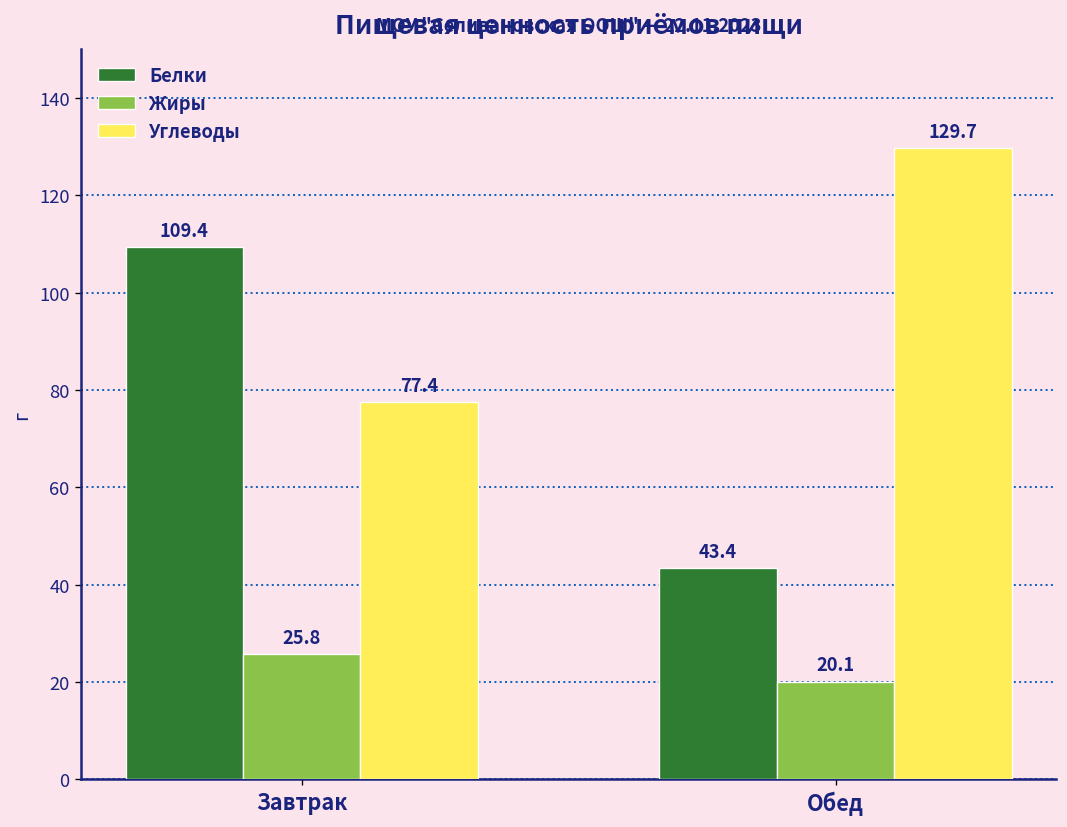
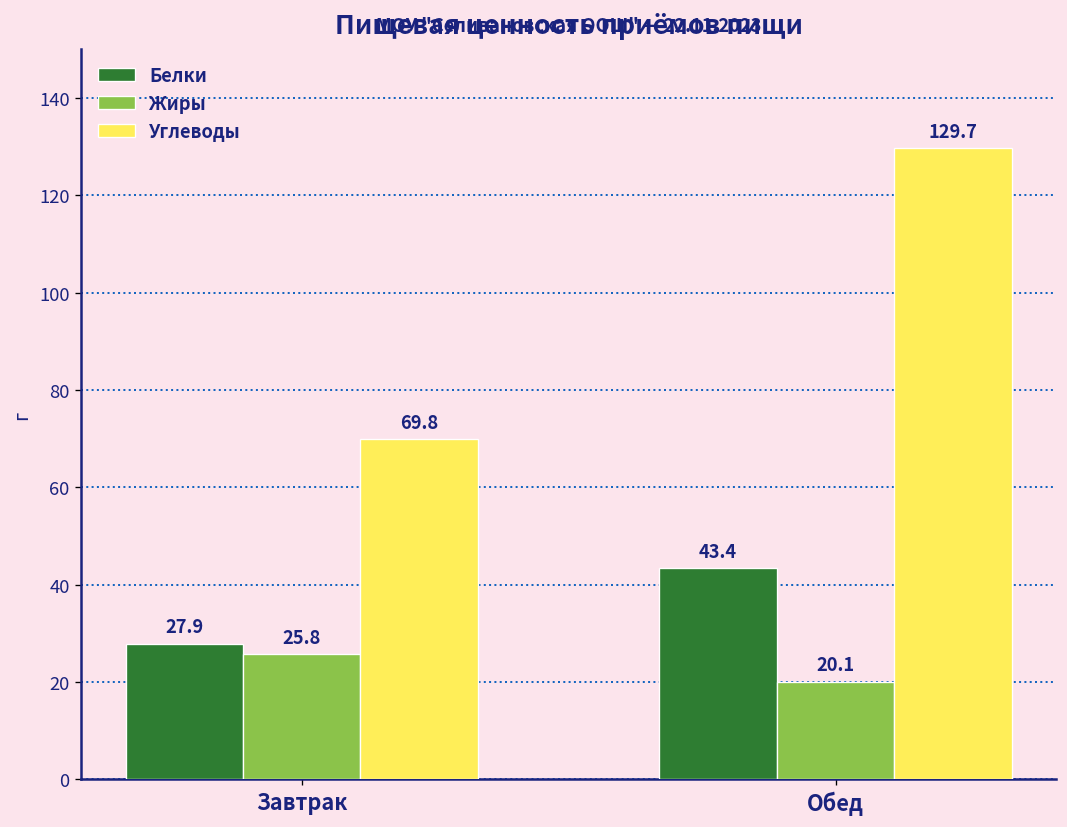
Белки, Завтрак: 109.4 -> 27.9
Углеводы, Завтрак: 77.4 -> 69.8
